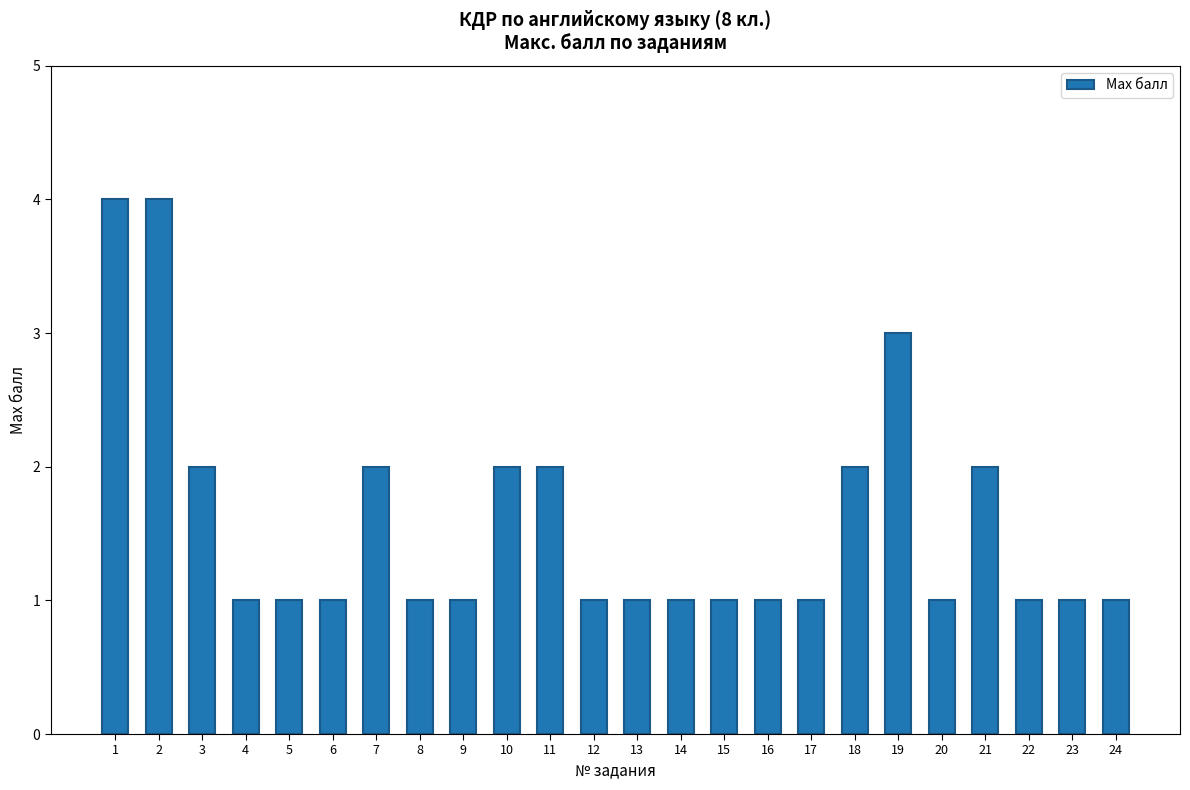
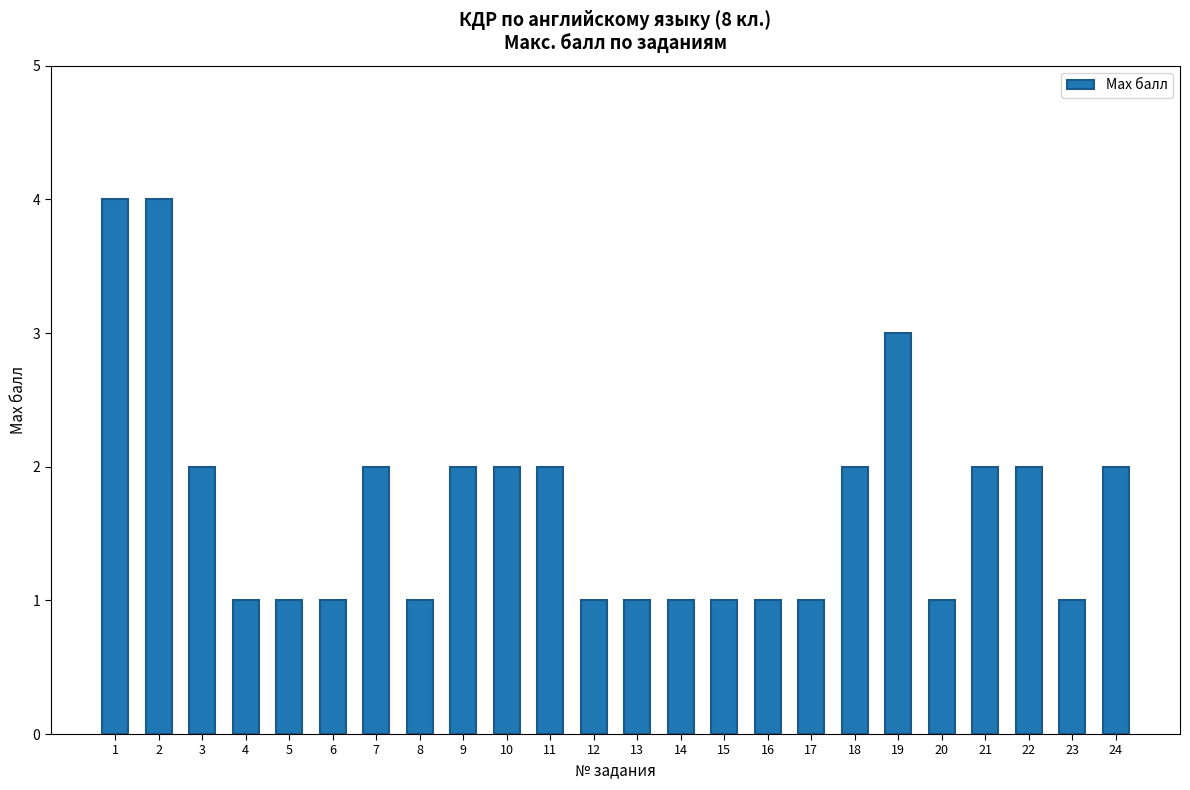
9: 1 -> 2
22: 1 -> 2
24: 1 -> 2
